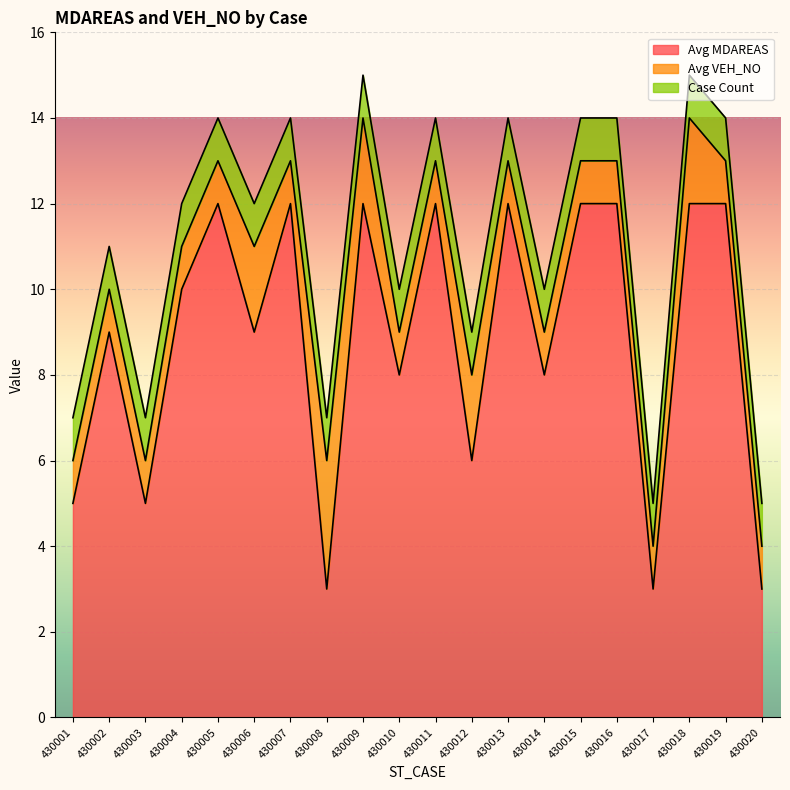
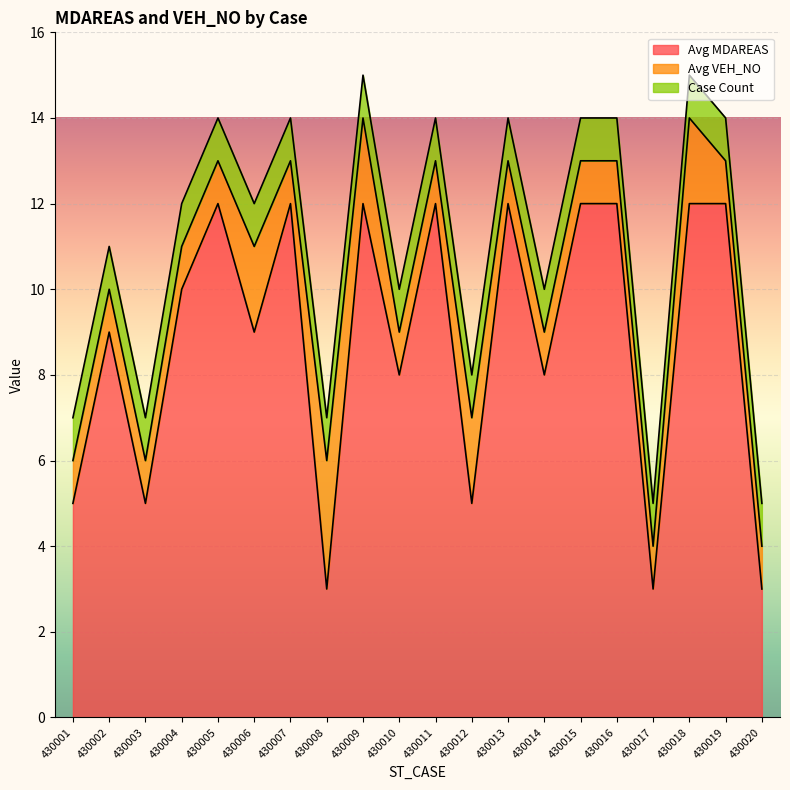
Avg MDAREAS, 430012: 6 -> 5
